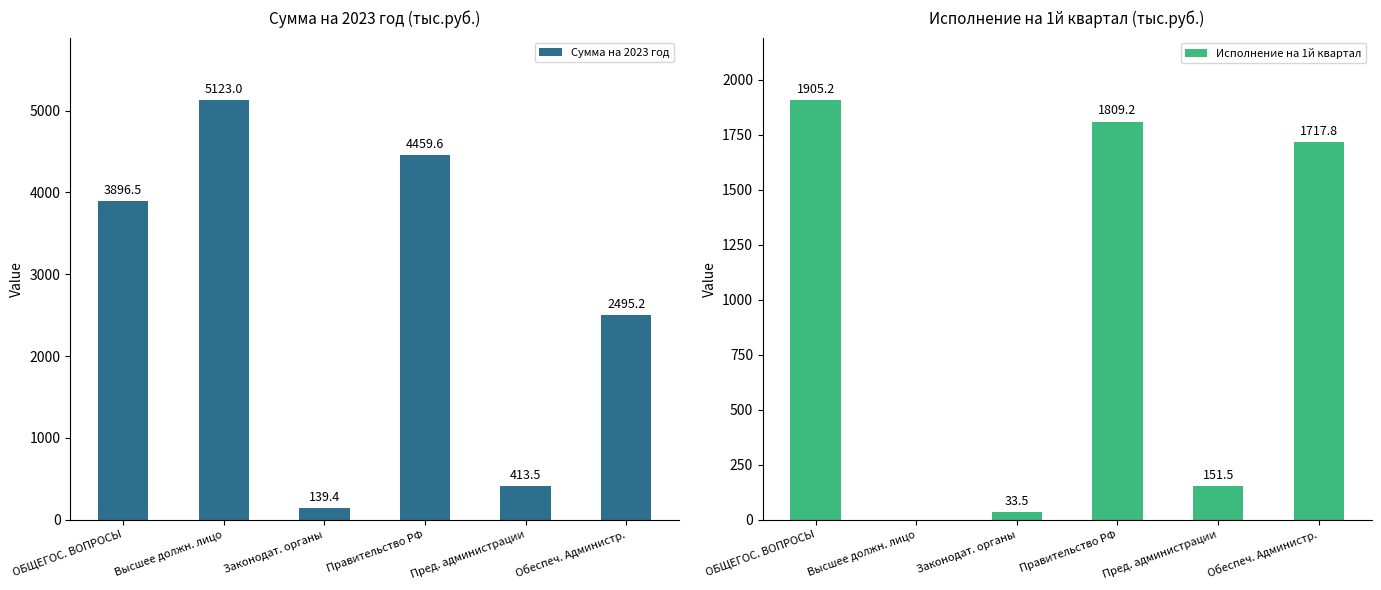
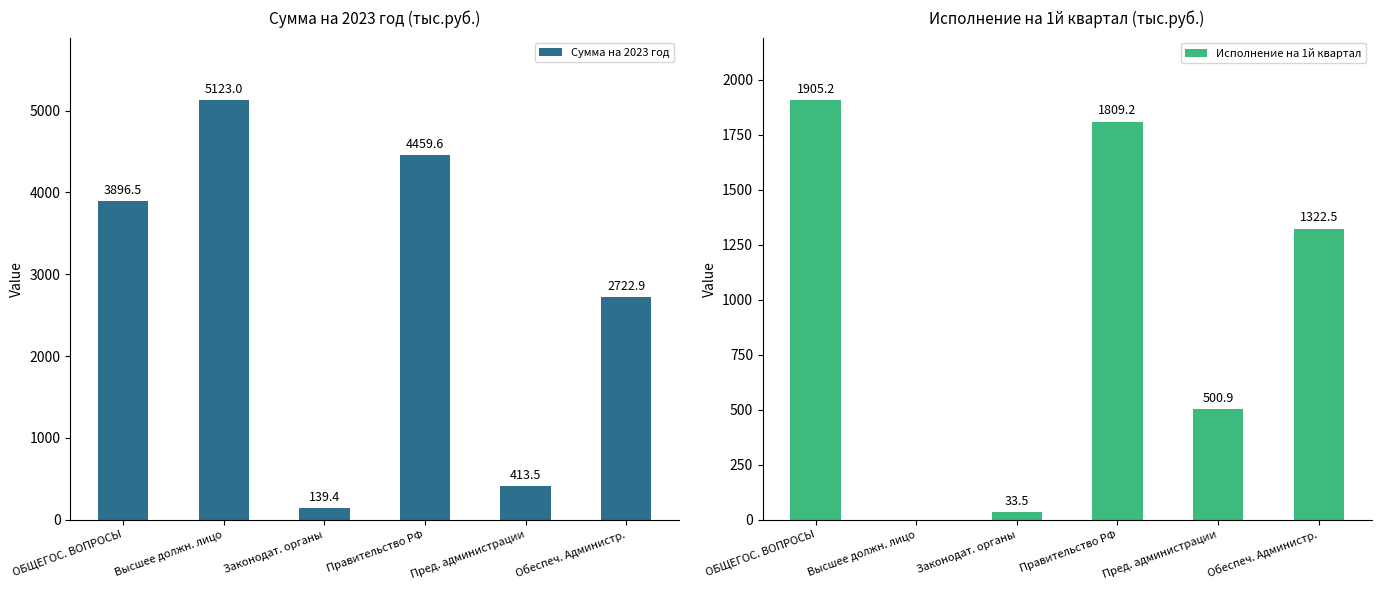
Сумма на 2023 год (тыс.руб.), Обеспеч. Администр.: 2495.2 -> 2722.9
Исполнение на 1й квартал (тыс.руб.), Пред. администрации: 151.5 -> 500.9
Исполнение на 1й квартал (тыс.руб.), Обеспеч. Администр.: 1717.8 -> 1322.5
